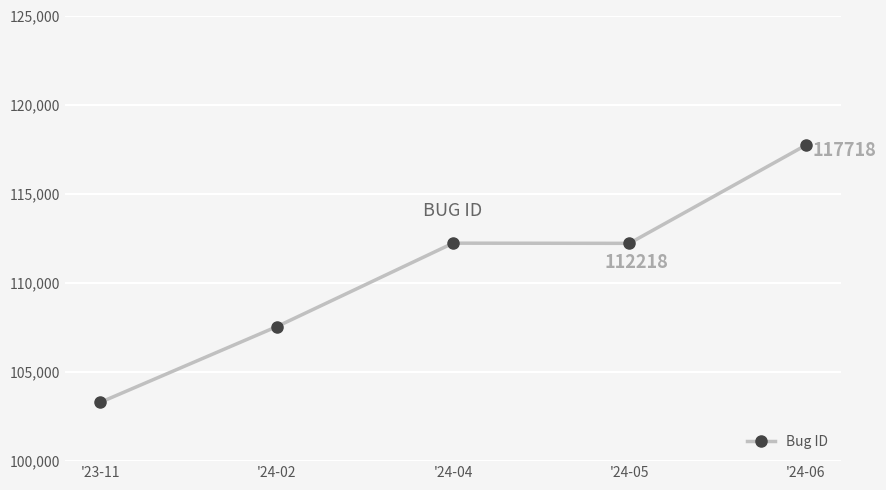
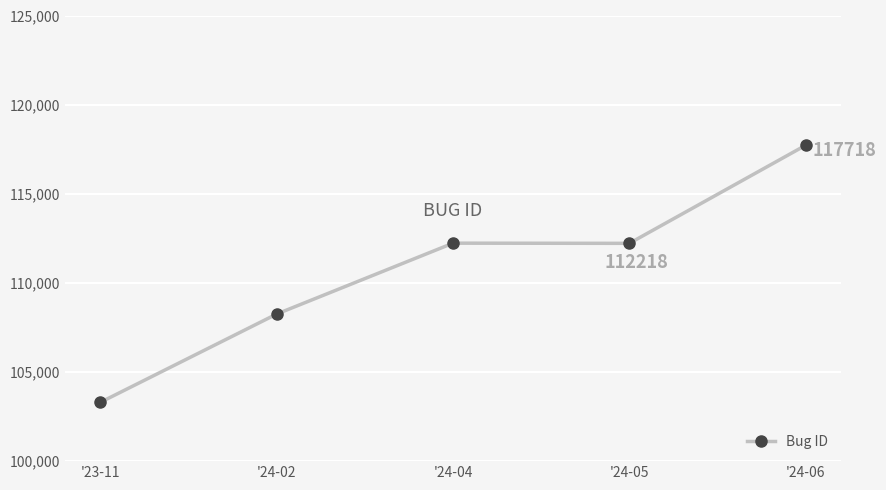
'24-02: 107,500 -> 108,300
